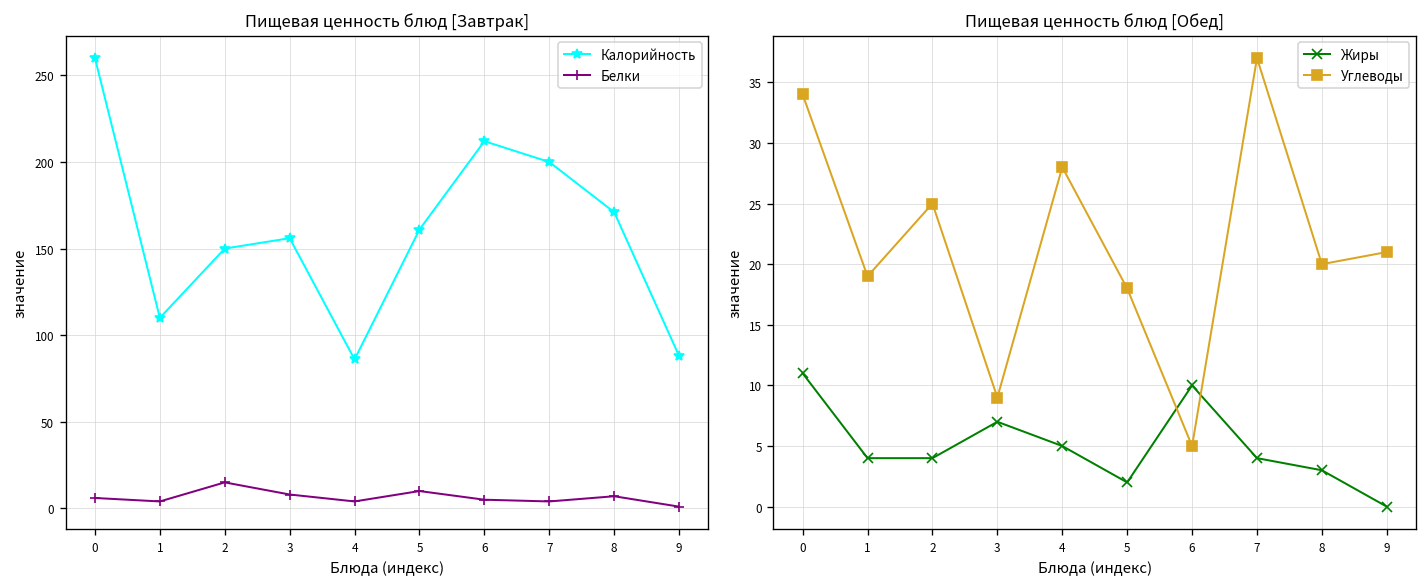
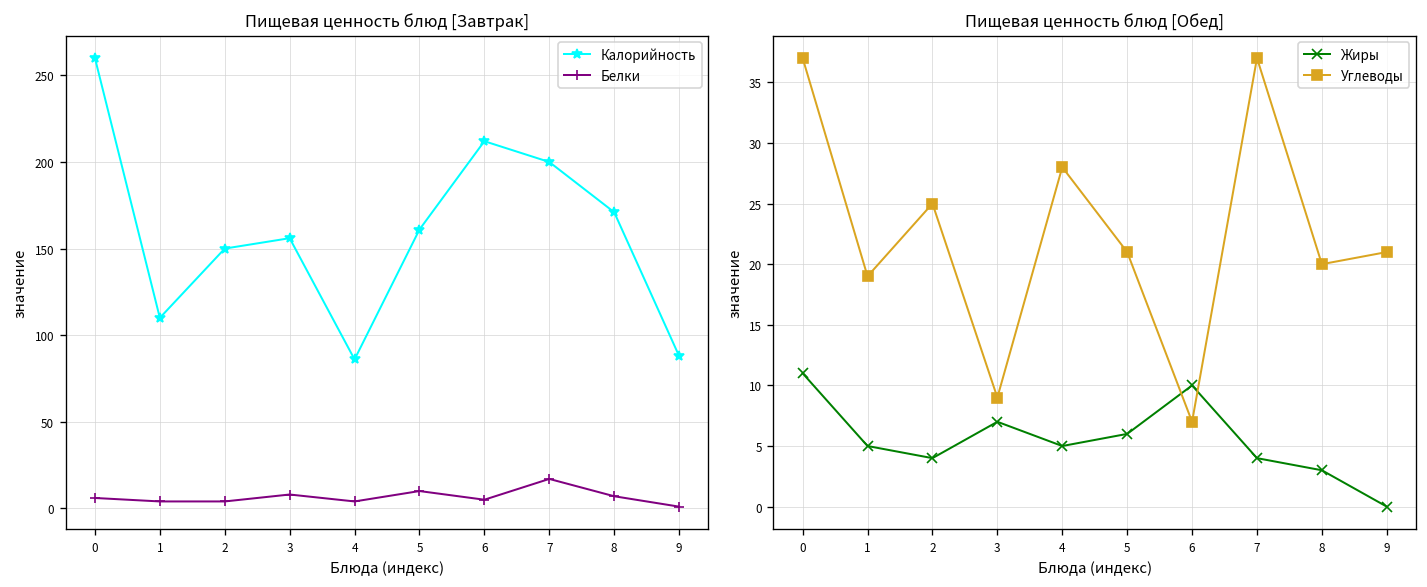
Пищевая ценность блюд [Завтрак], Белки, 2: 15 -> 4
Пищевая ценность блюд [Завтрак], Белки, 7: 4 -> 17
Пищевая ценность блюд [Обед], Углеводы, 0: 34 -> 37
Пищевая ценность блюд [Обед], Жиры, 1: 4 -> 5
Пищевая ценность блюд [Обед], Жиры, 5: 2 -> 6
Пищевая ценность блюд [Обед], Углеводы, 5: 18 -> 21
Пищевая ценность блюд [Обед], Углеводы, 6: 5 -> 7
